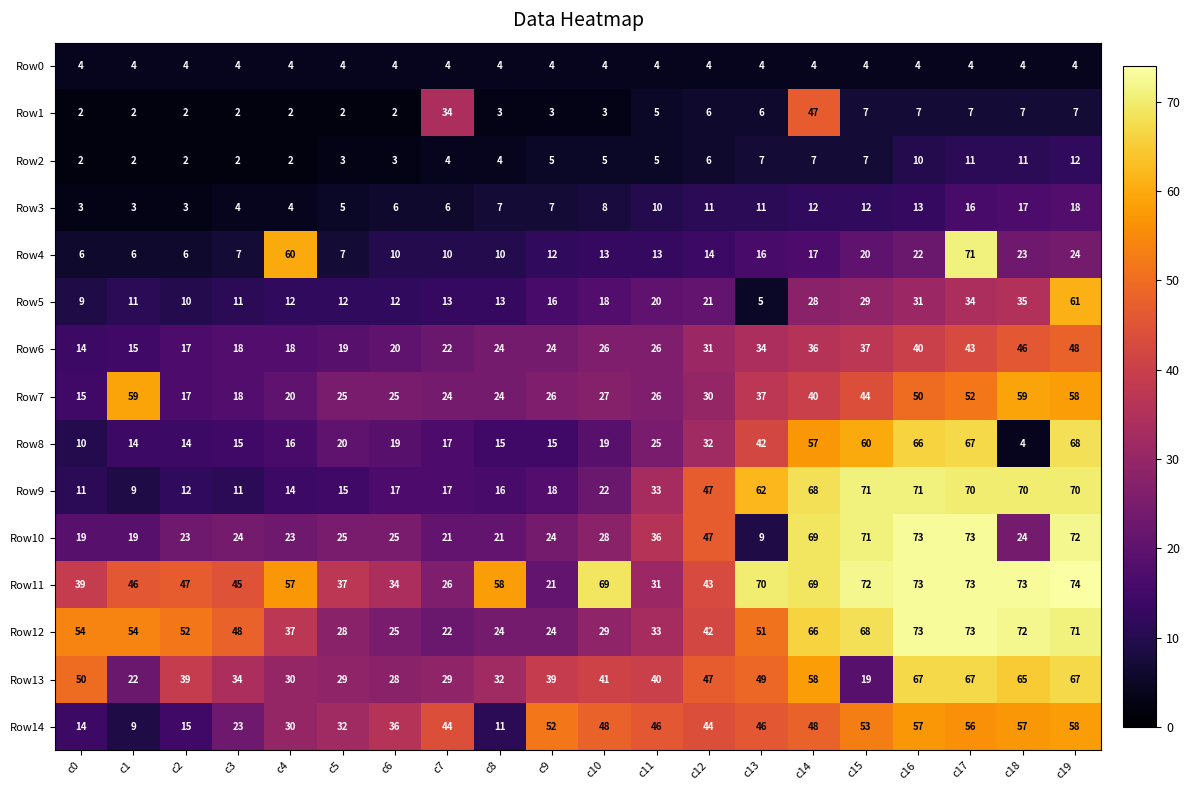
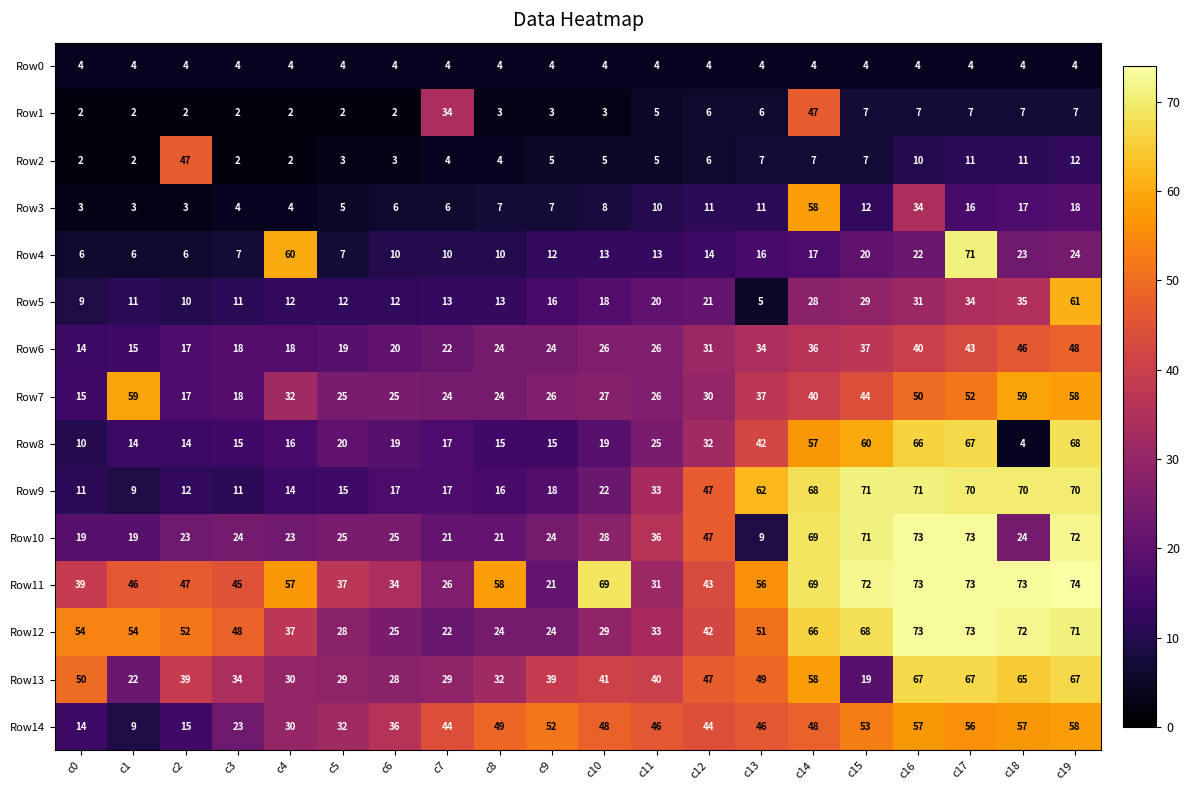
Row2, c2: 2 -> 47
Row3, c14: 12 -> 58
Row3, c16: 13 -> 34
Row7, c4: 20 -> 32
Row11, c13: 70 -> 56
Row14, c8: 11 -> 49
